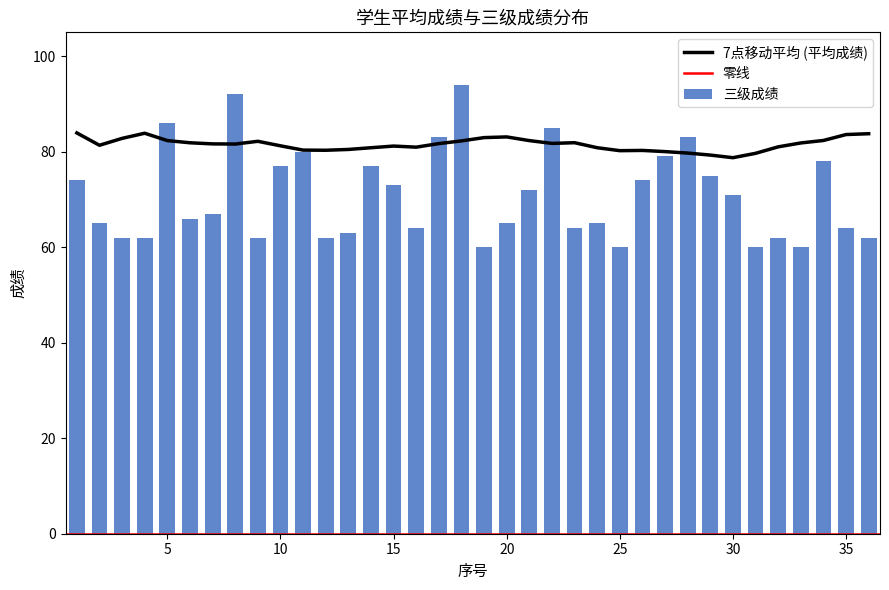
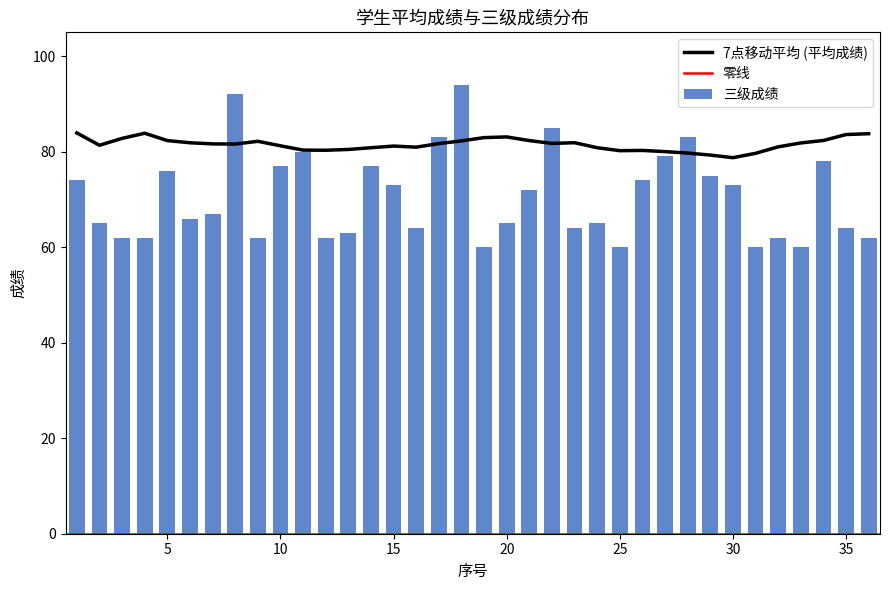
三级成绩, 5: 86 -> 76
三级成绩, 30: 71 -> 73
